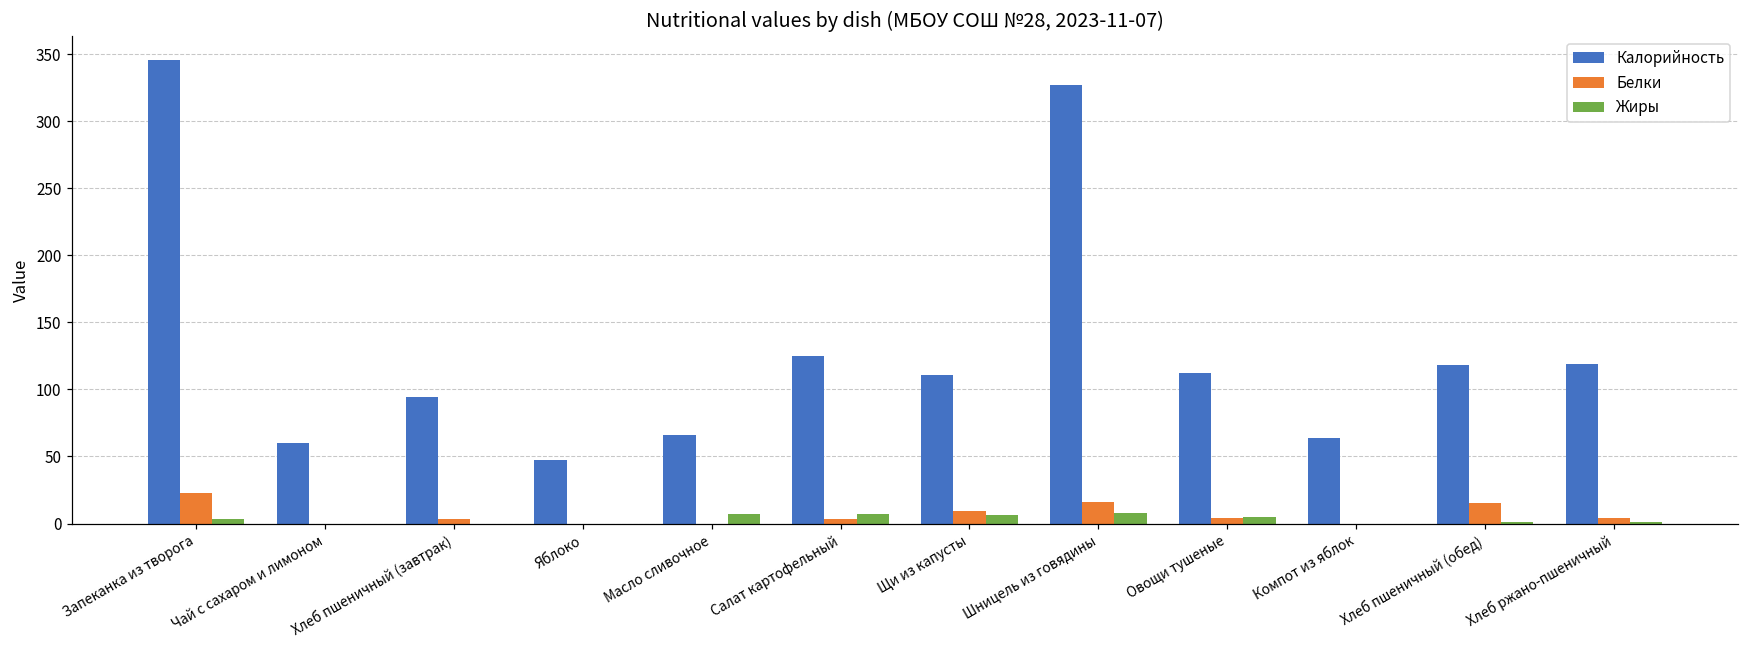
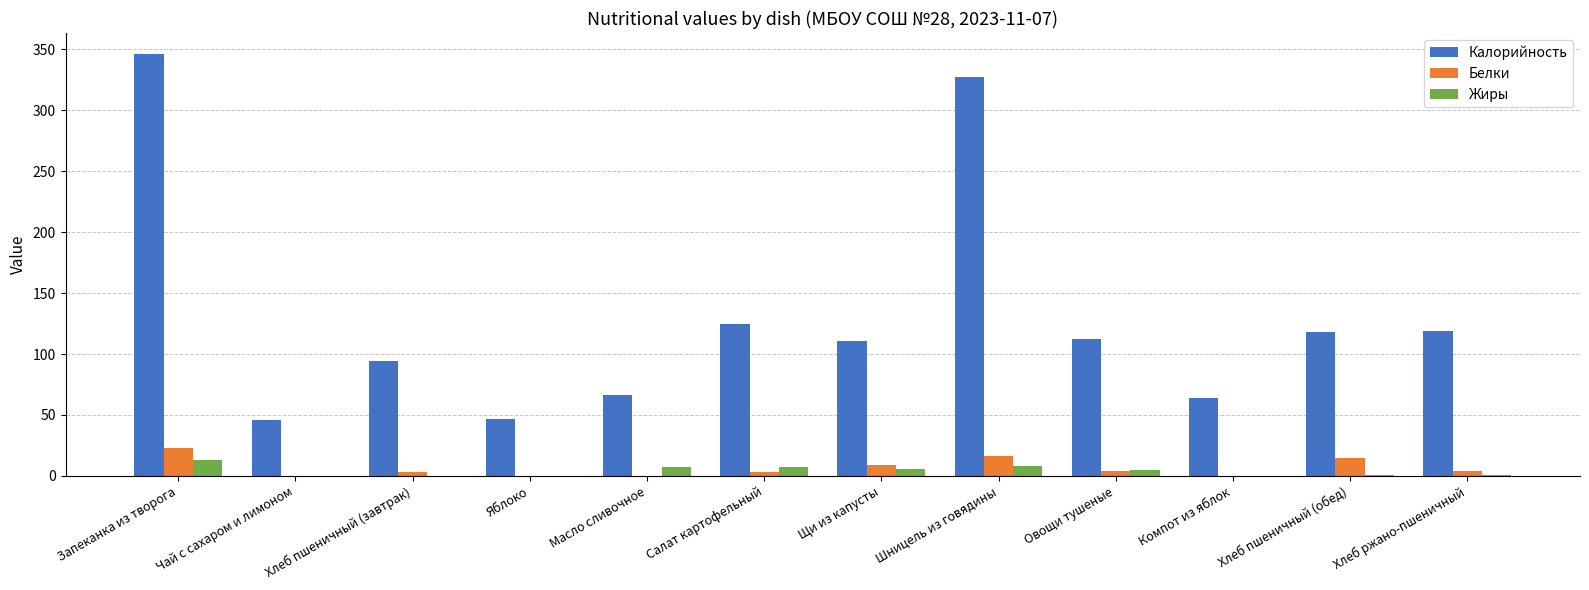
Жиры, Запеканка из творога: 3 -> 13
Калорийность, Чай с сахаром и лимоном: 60 -> 46
